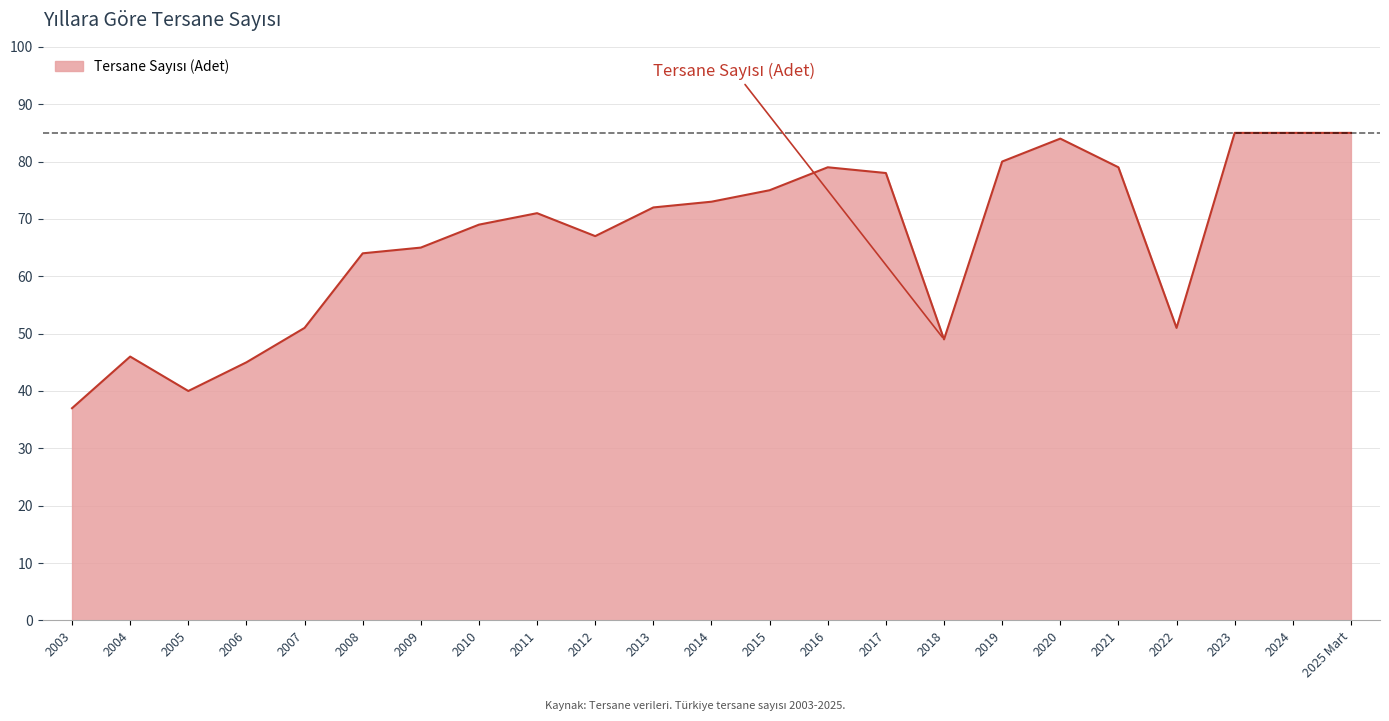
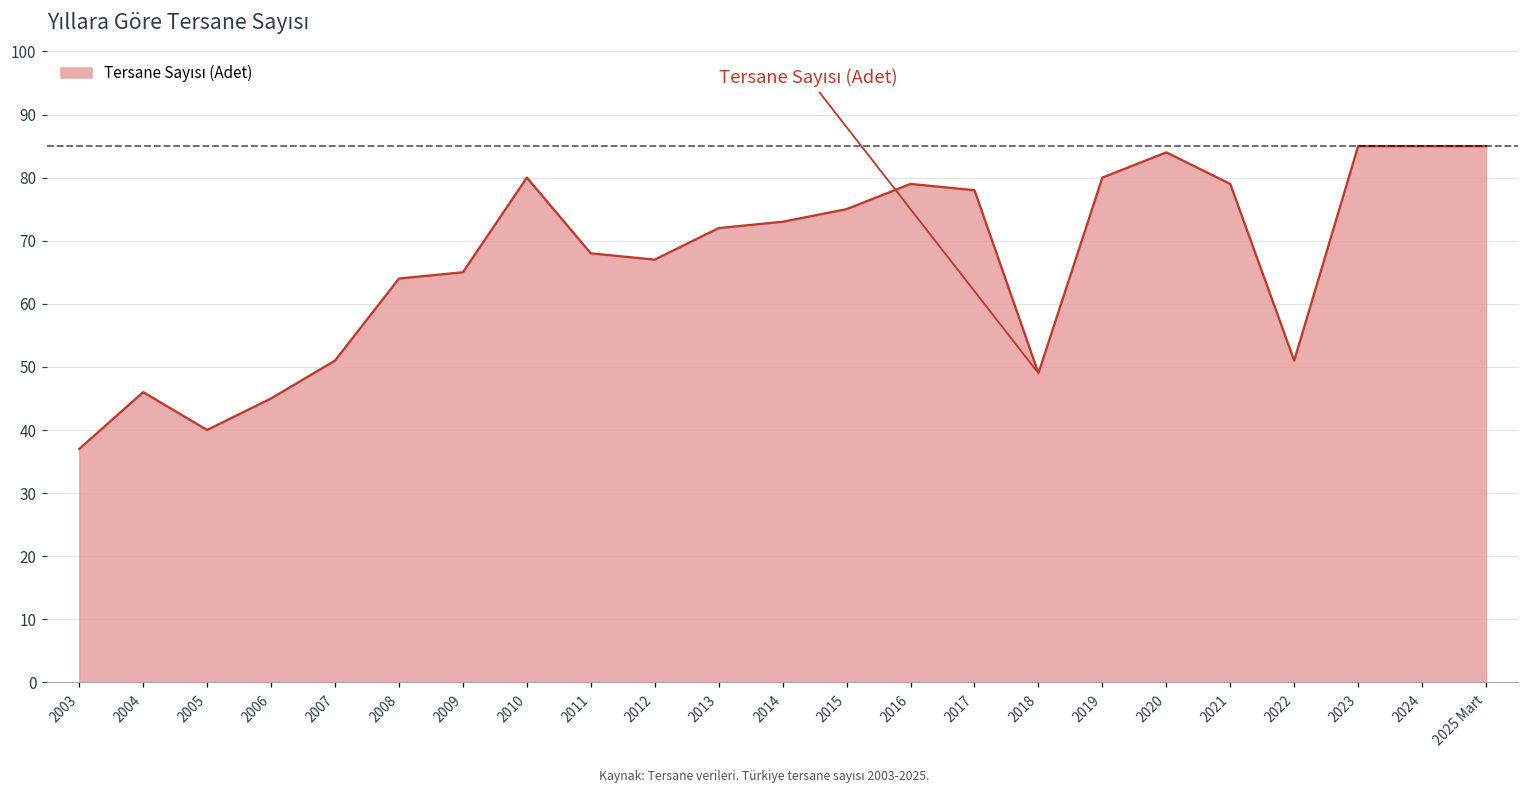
2010: 69 -> 80
2011: 71 -> 68
